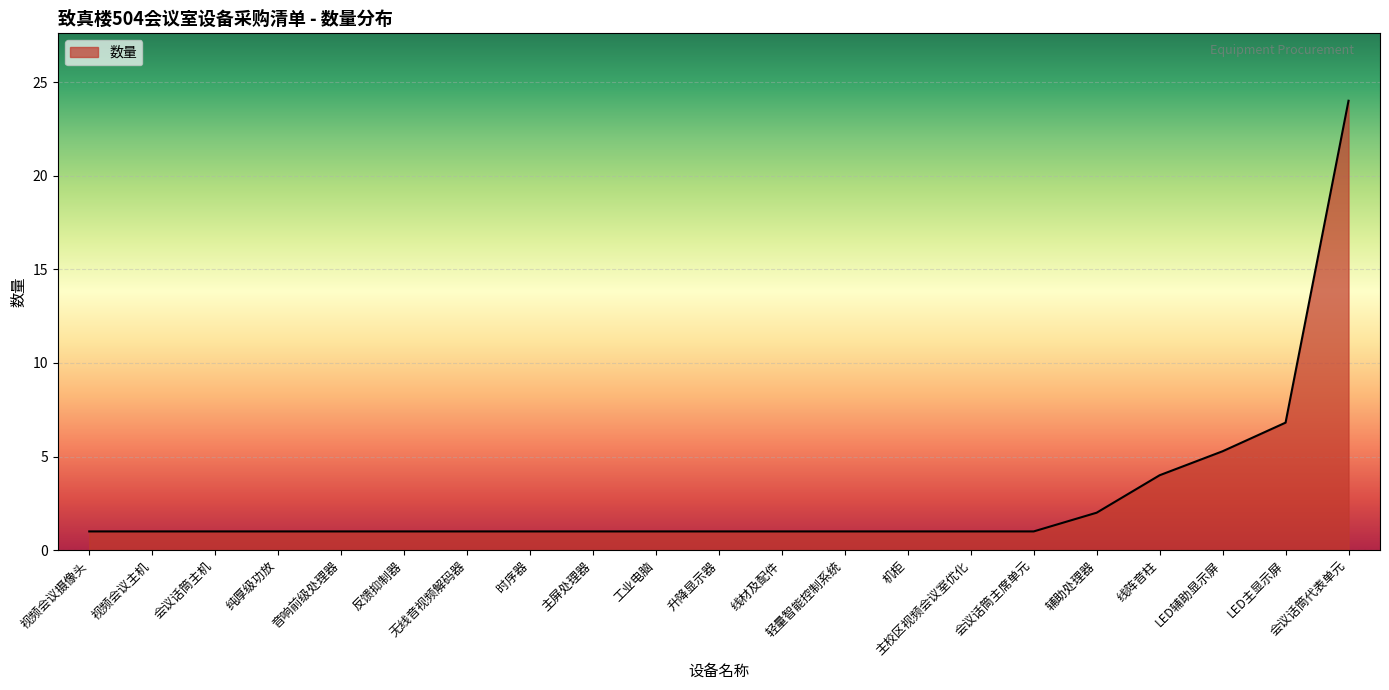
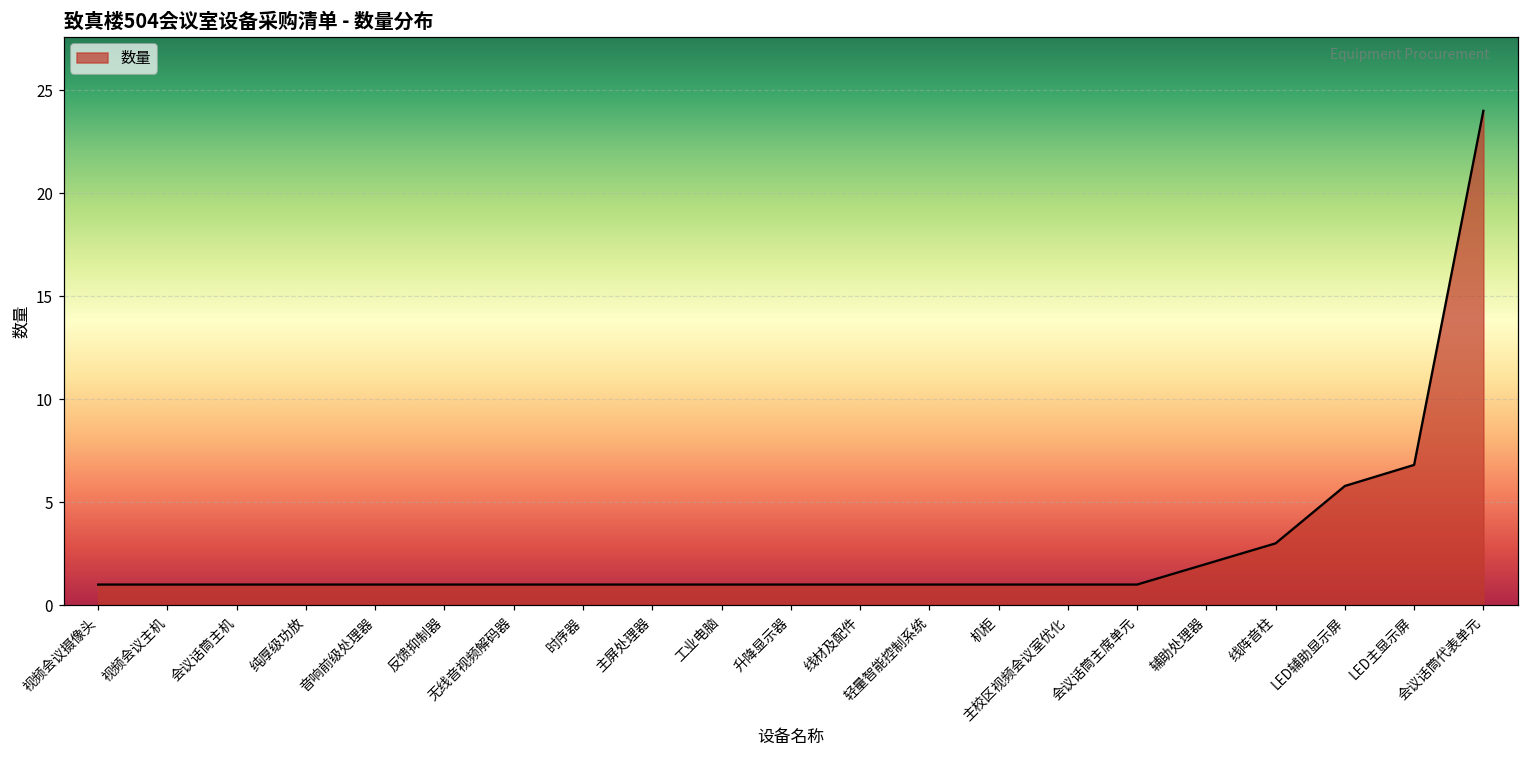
线阵音柱: 4 -> 3
LED辅助显示屏: 5.3 -> 5.8
